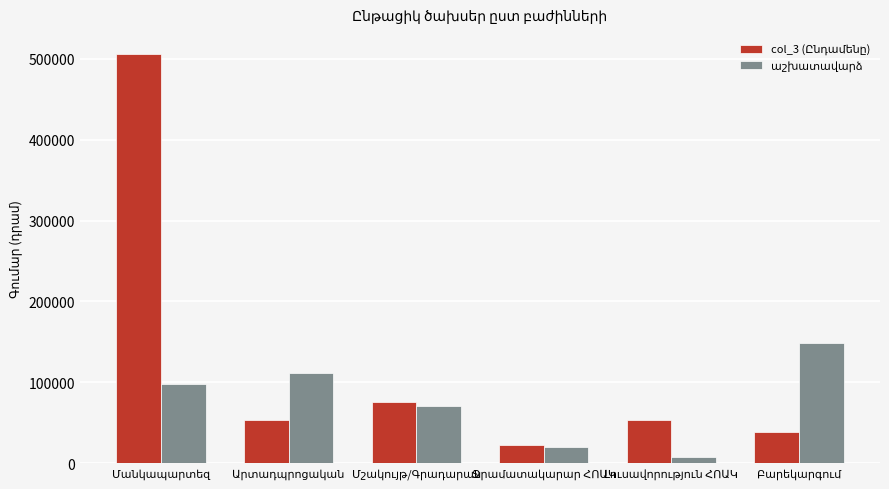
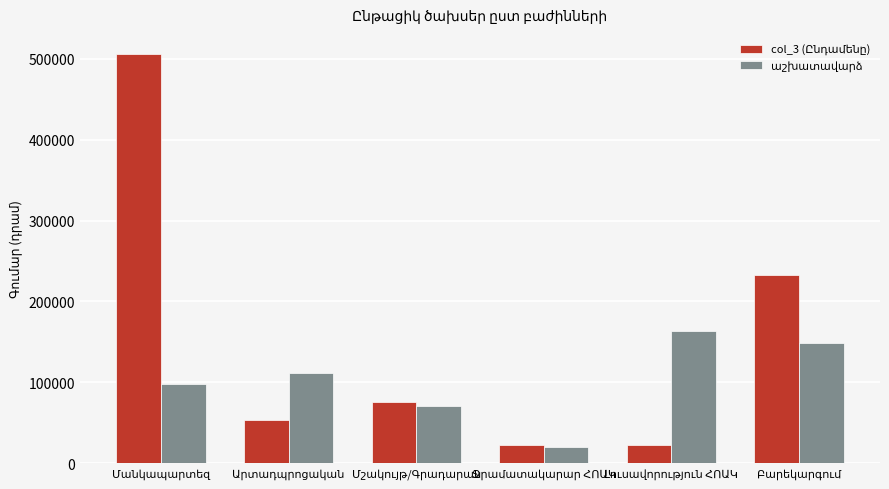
col_3 (Ընդամենը), Լուսավորություն ՀՈԱԿ: 50000 -> 20000
աշխատավարձ, Լուսավորություն ՀՈԱԿ: 10000 -> 160000
col_3 (Ընդամենը), Բարեկարգում: 40000 -> 230000
